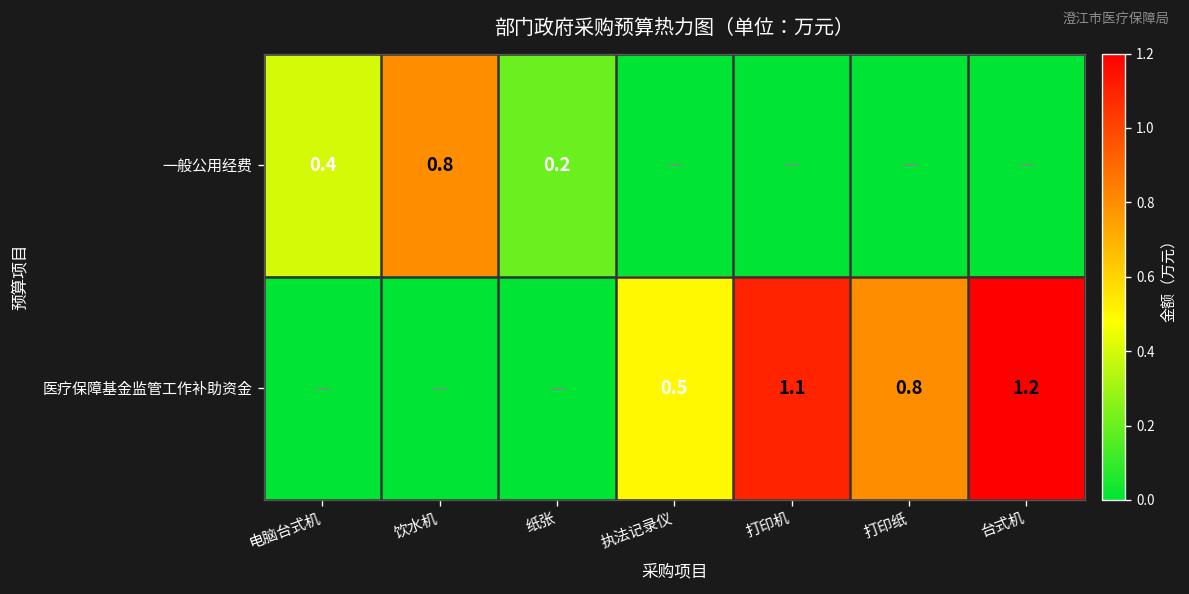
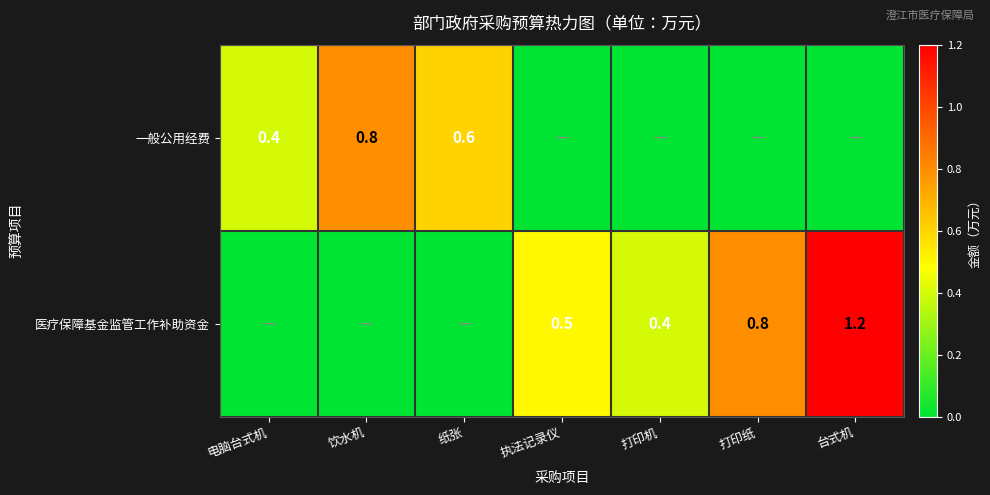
一般公用经费, 纸张: 0.2 -> 0.6
医疗保障基金监管工作补助资金, 打印机: 1.1 -> 0.4
